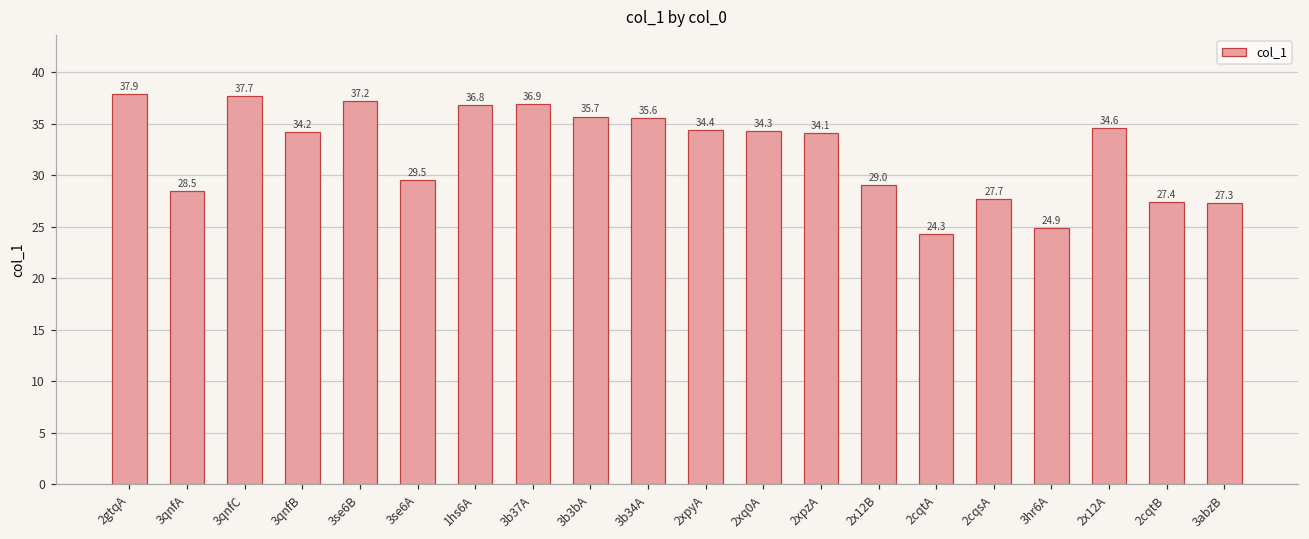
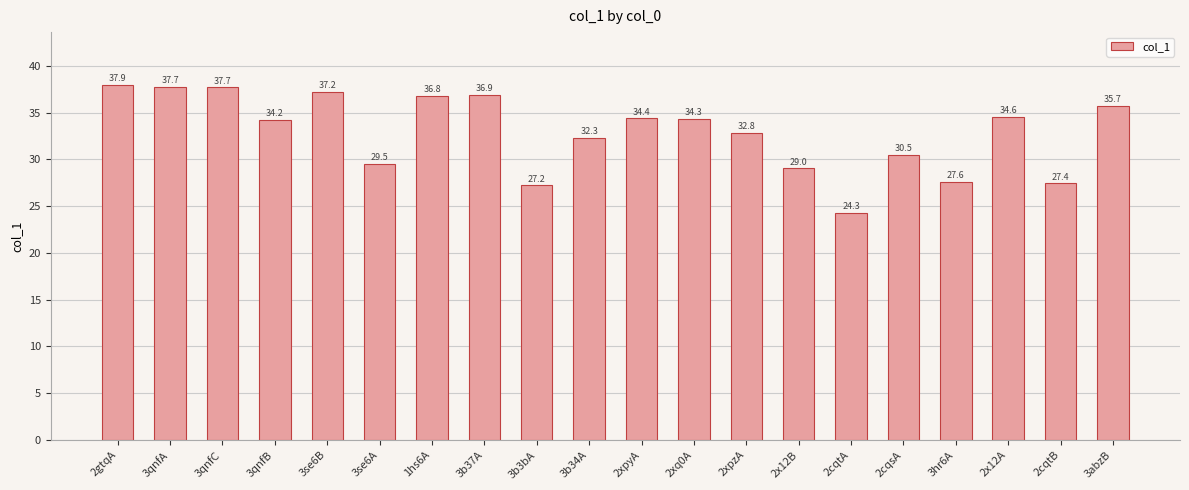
3qnfA: 28.5 -> 37.7
3b3bA: 35.7 -> 27.2
3b34A: 35.6 -> 32.3
2xpzA: 34.1 -> 32.8
2cqsA: 27.7 -> 30.5
3hr6A: 24.9 -> 27.6
3abzB: 27.3 -> 35.7
